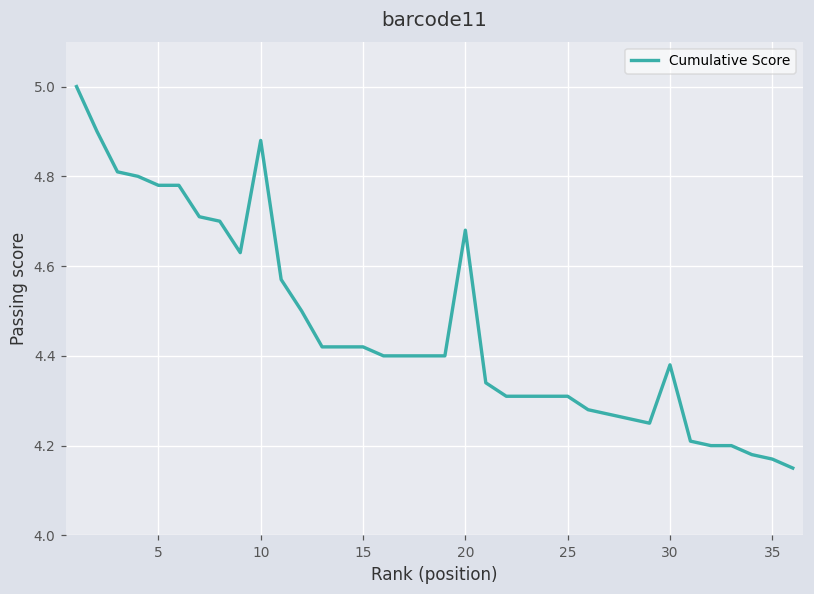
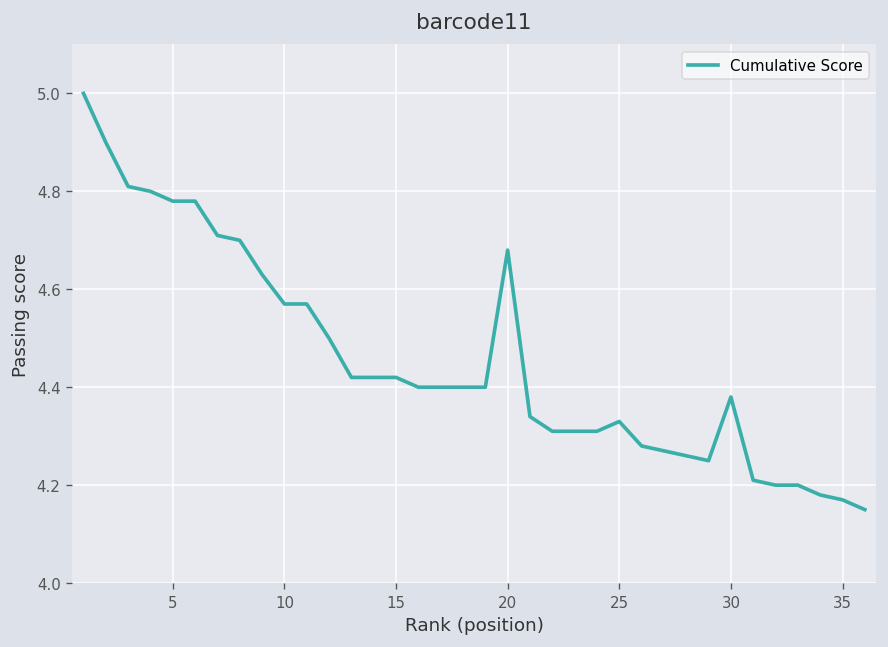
10: 4.88 -> 4.57
25: 4.31 -> 4.33
